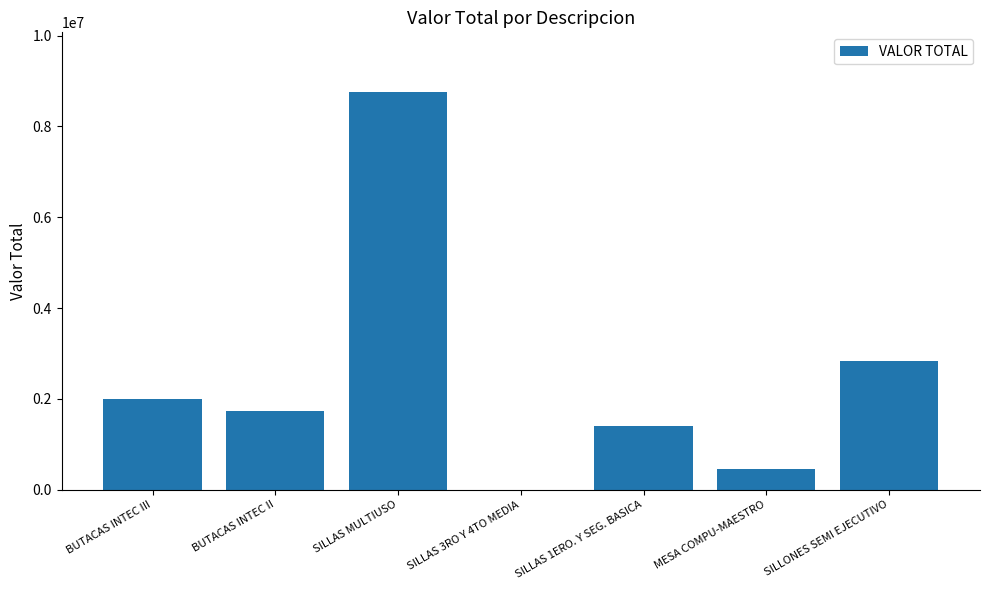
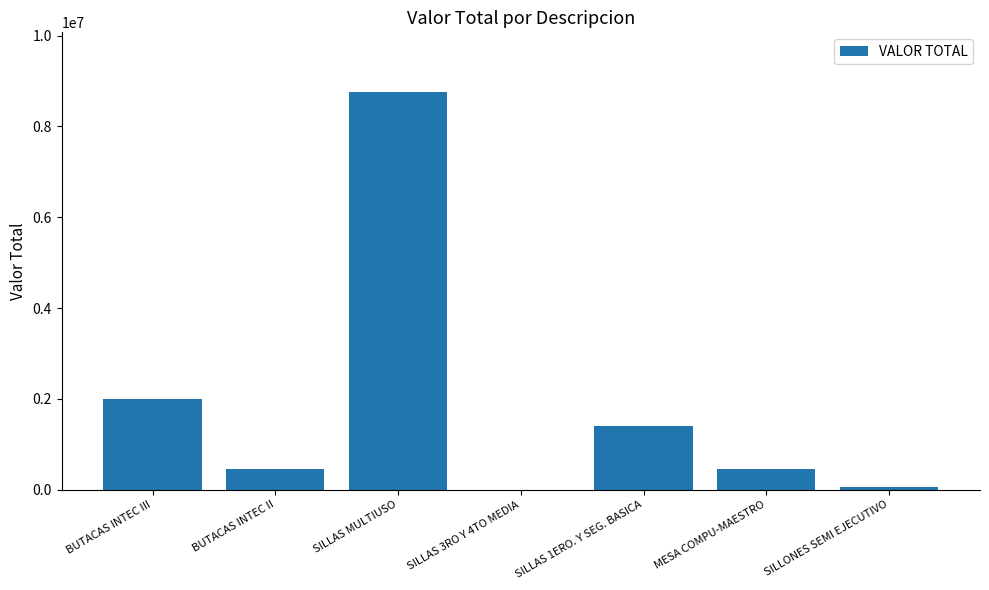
BUTACAS INTEC II: 1700000 -> 500000
SILLONES SEMI EJECUTIVO: 2800000 -> 100000
